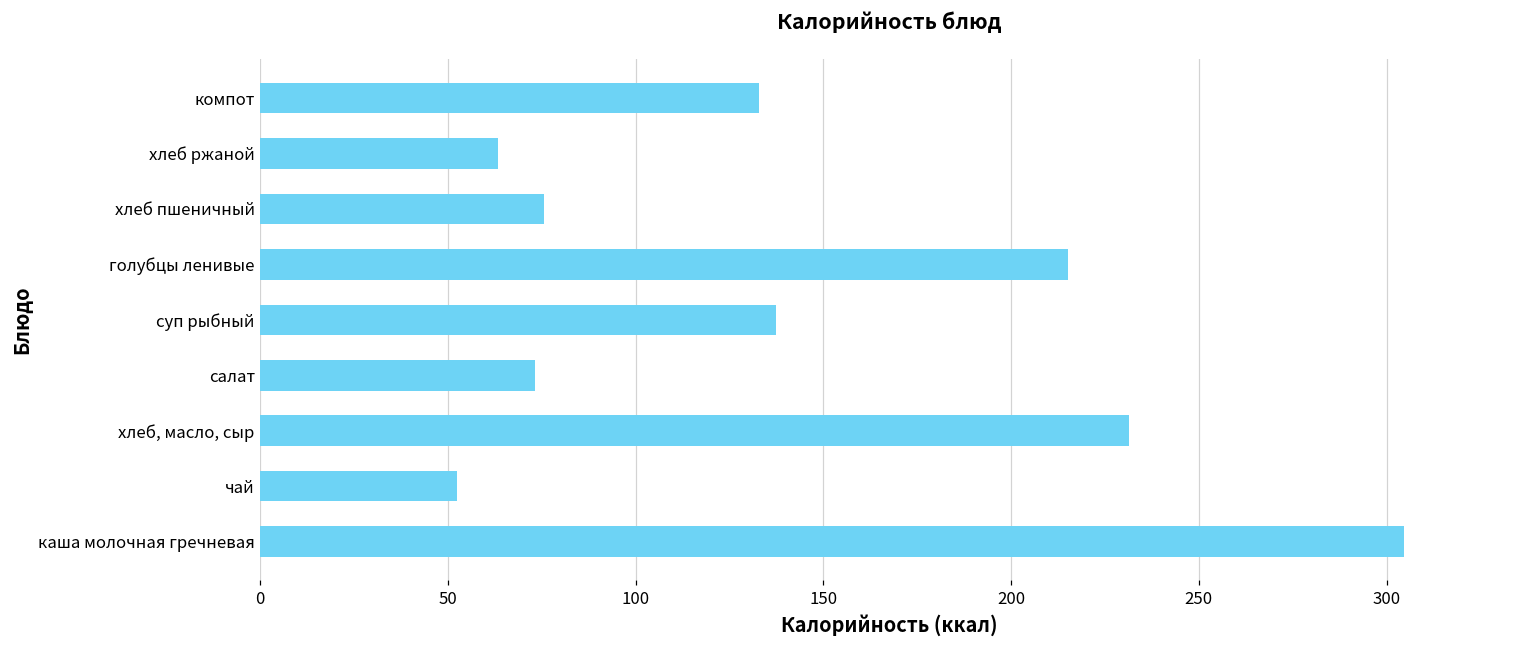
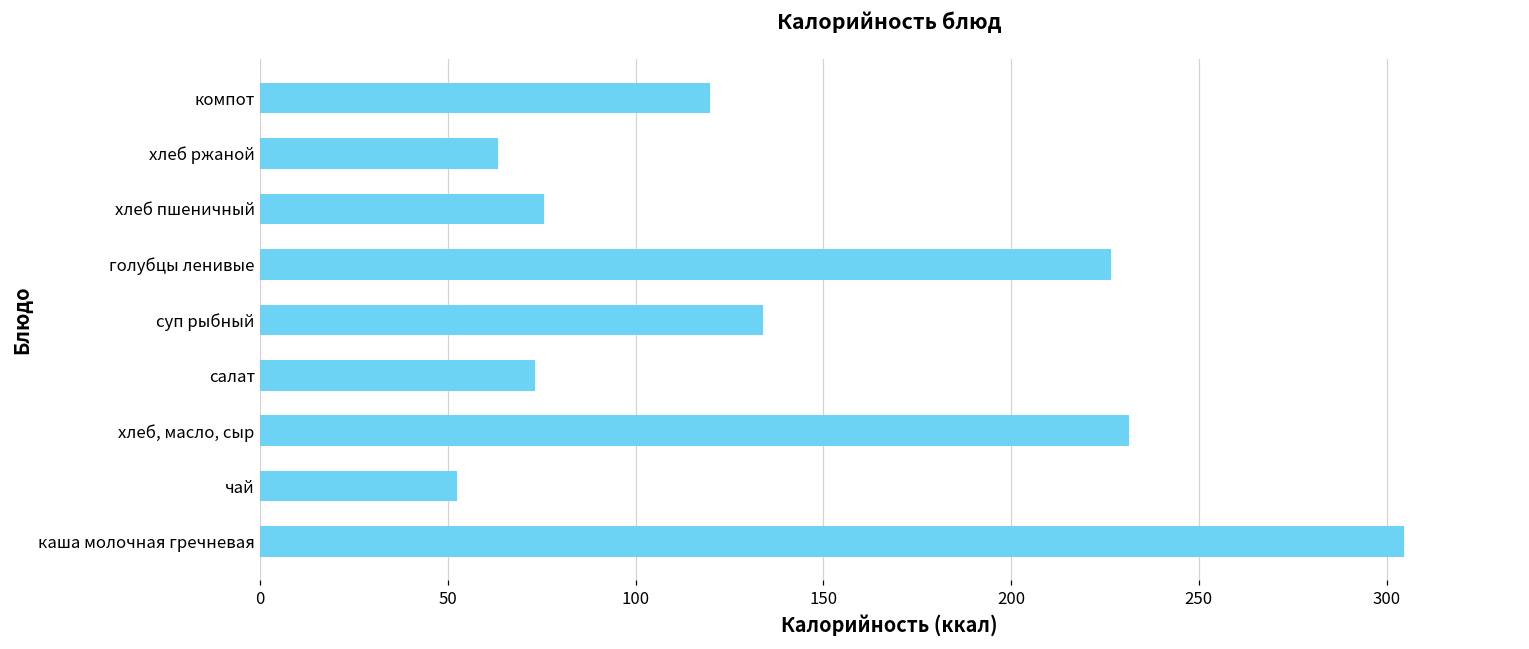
компот: 133 -> 120
голубцы ленивые: 215 -> 227
суп рыбный: 137 -> 134
